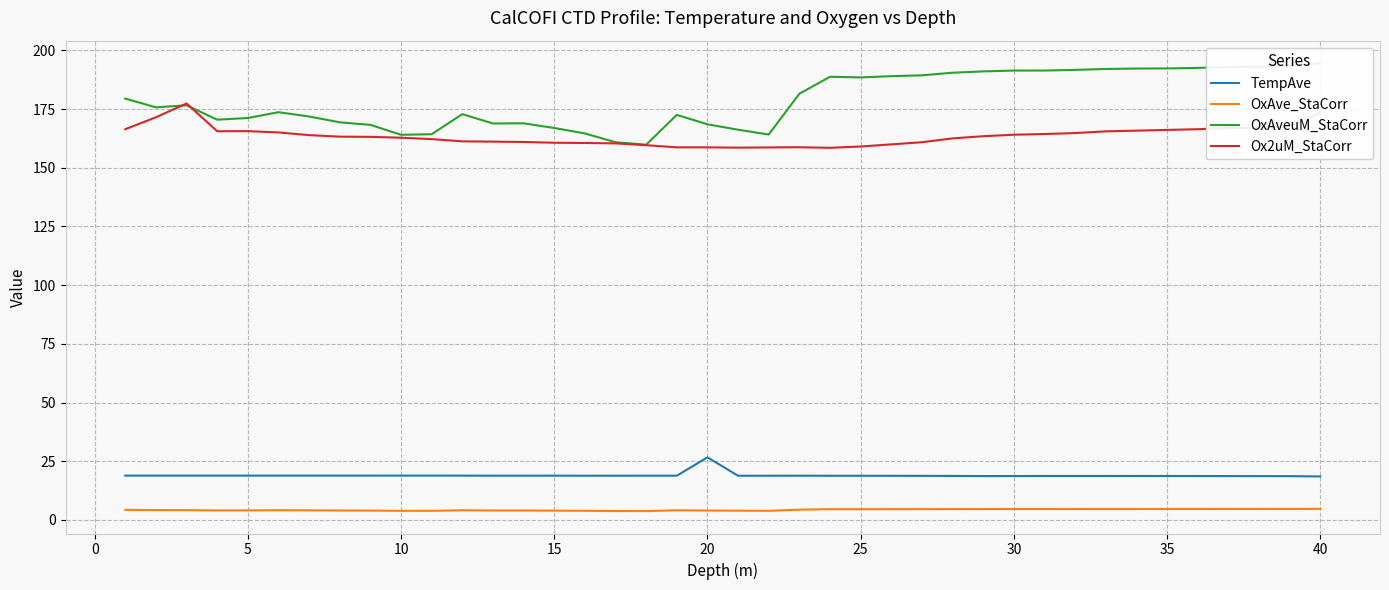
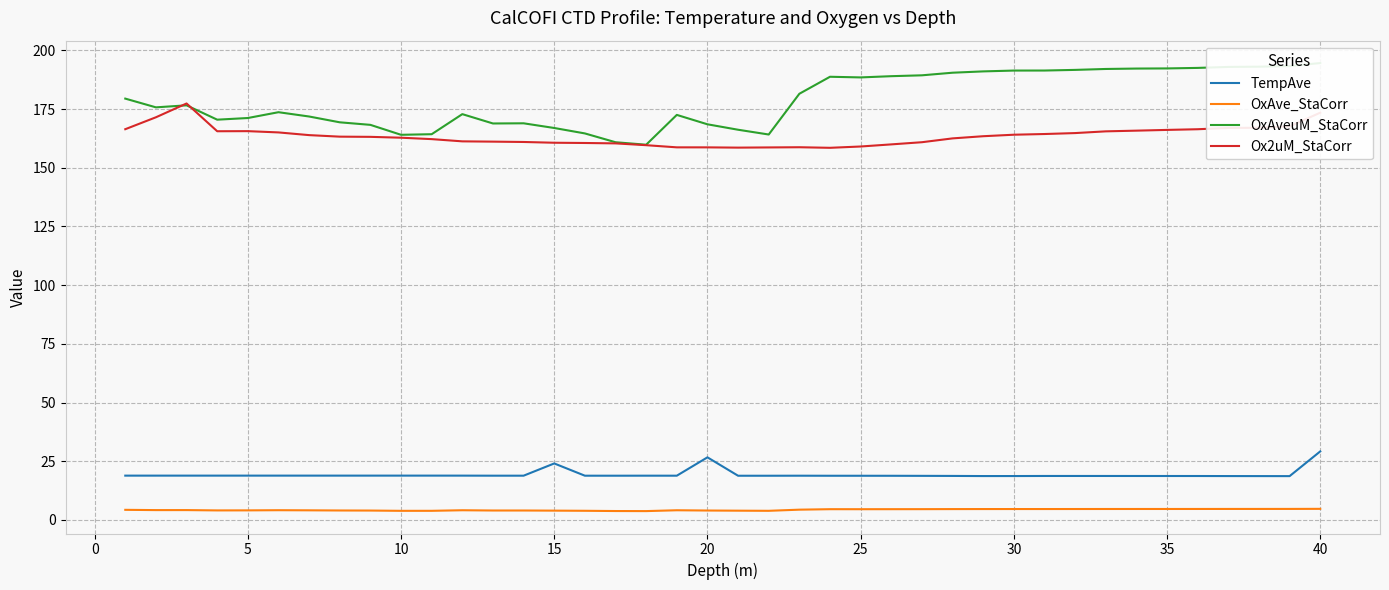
TempAve, 15: 19 -> 24
TempAve, 40: 19 -> 29
